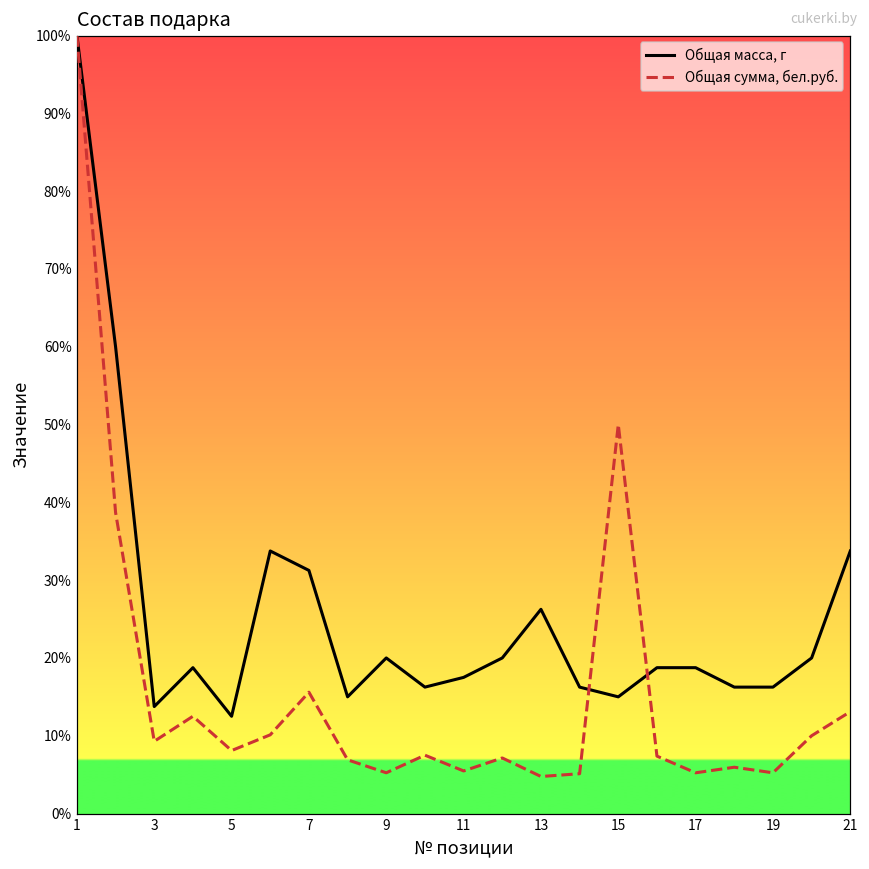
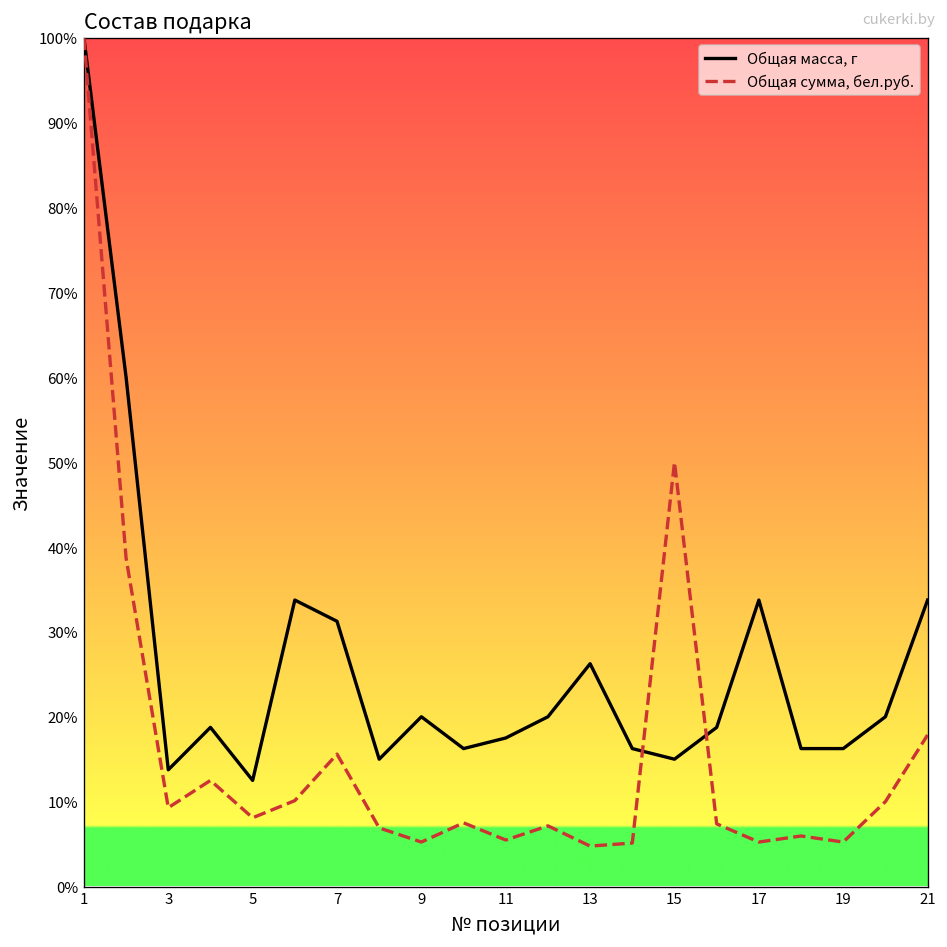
Общая масса, г, 17: 19% -> 34%
Общая сумма, бел.руб., 21: 13% -> 18%
